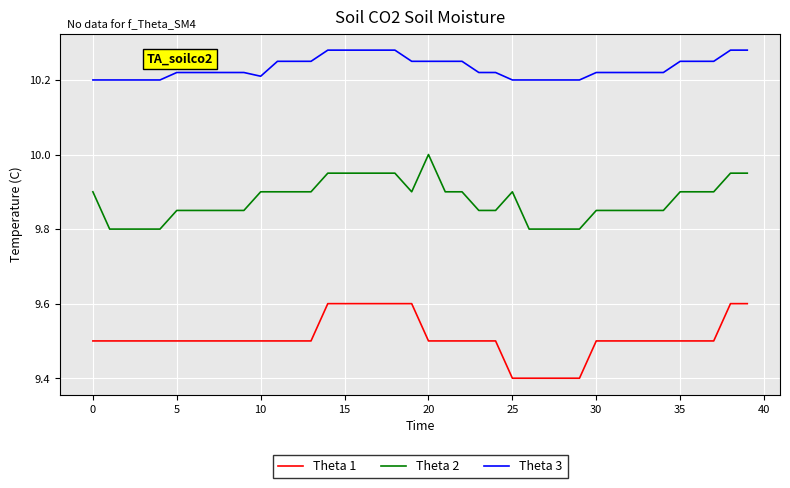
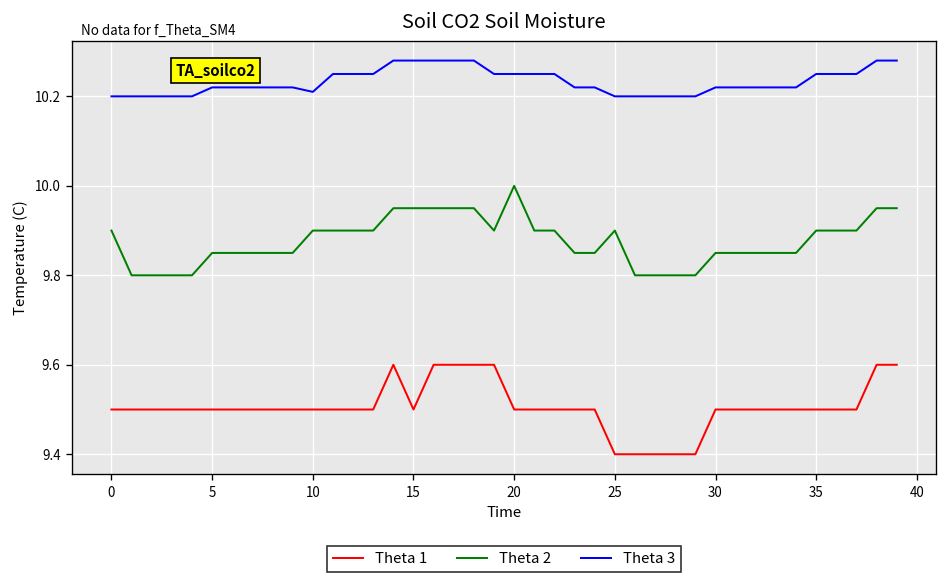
Theta 1, 15: 9.6 -> 9.5
